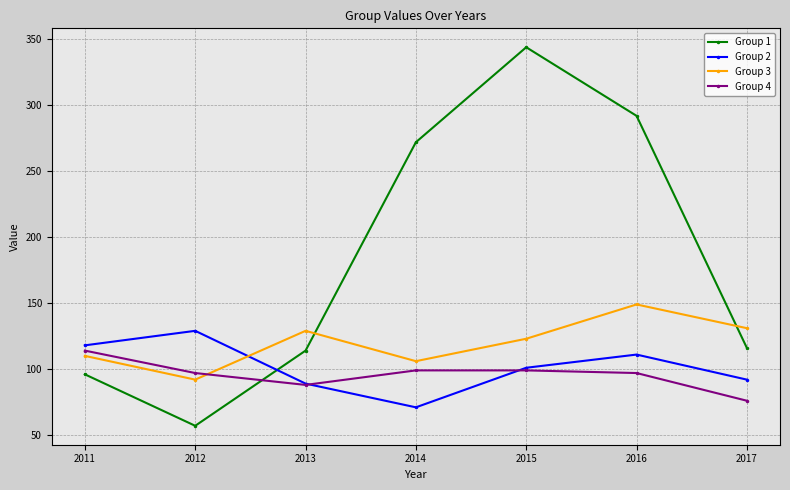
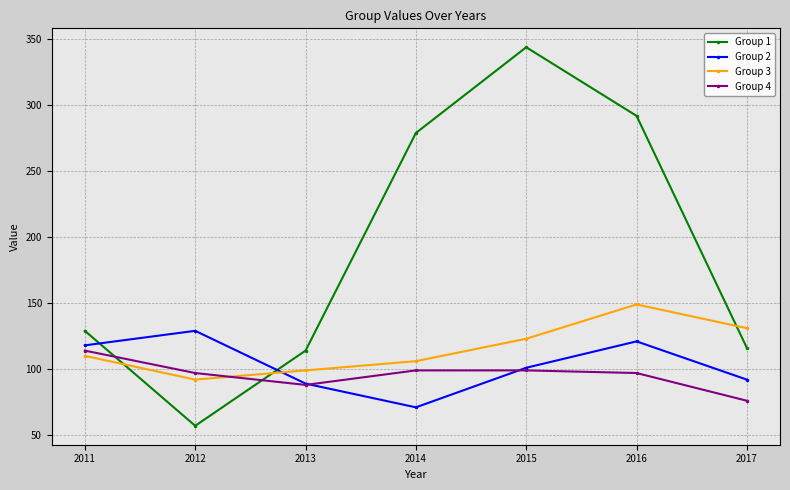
Group 1, 2011: 96 -> 129
Group 3, 2013: 129 -> 99
Group 1, 2014: 272 -> 279
Group 2, 2016: 111 -> 121
